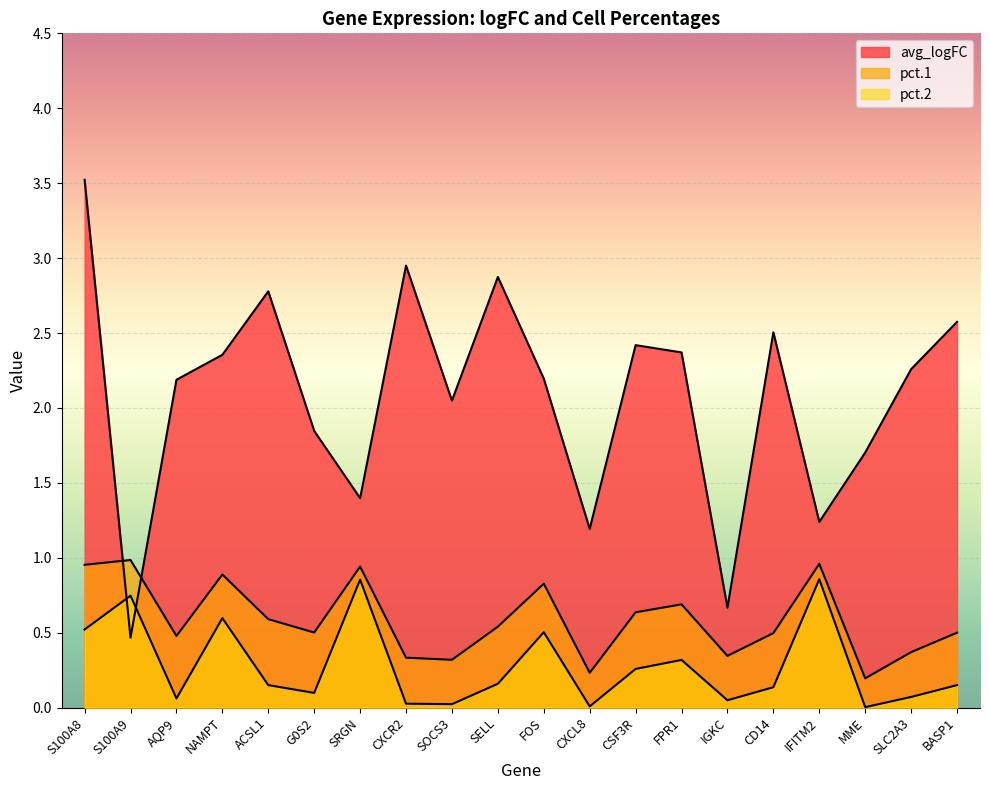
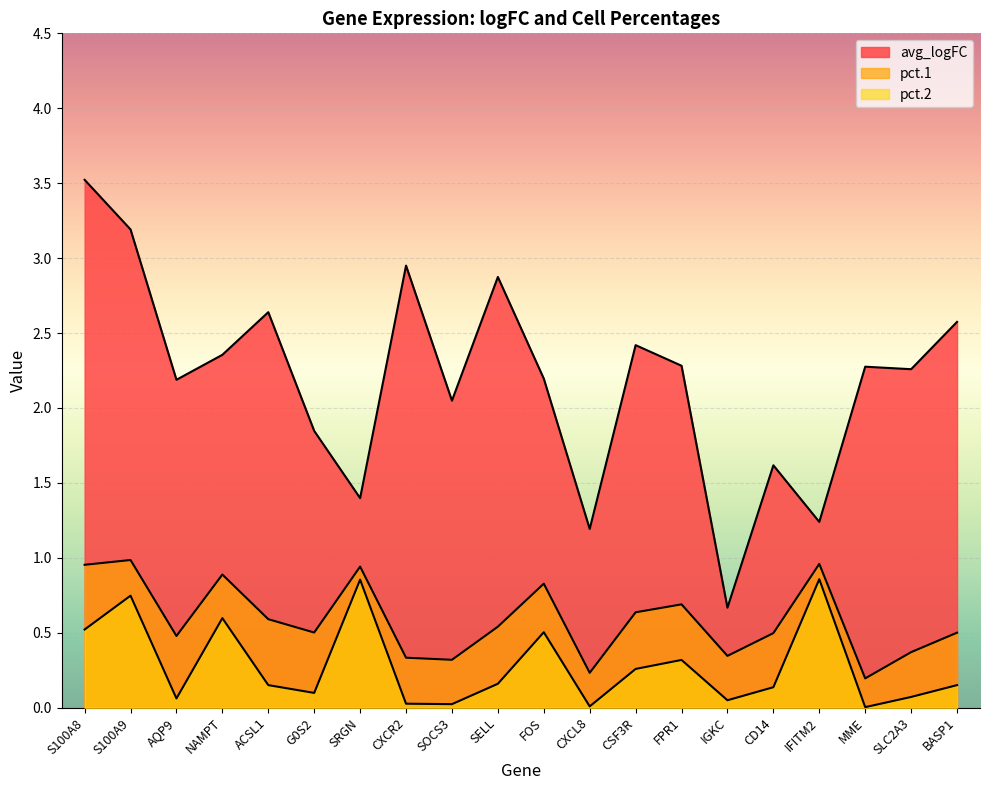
avg_logFC, S100A9: 0.47 -> 3.19
avg_logFC, ACSL1: 2.78 -> 2.64
avg_logFC, FPR1: 2.37 -> 2.28
avg_logFC, CD14: 2.50 -> 1.62
avg_logFC, MME: 1.70 -> 2.28
